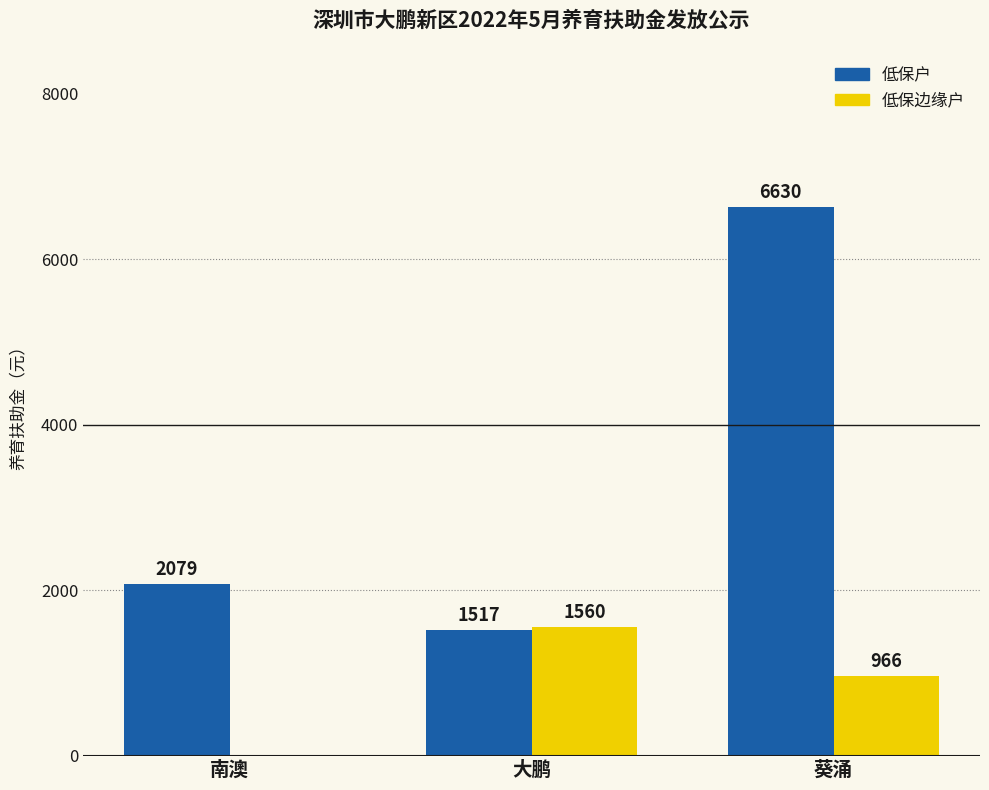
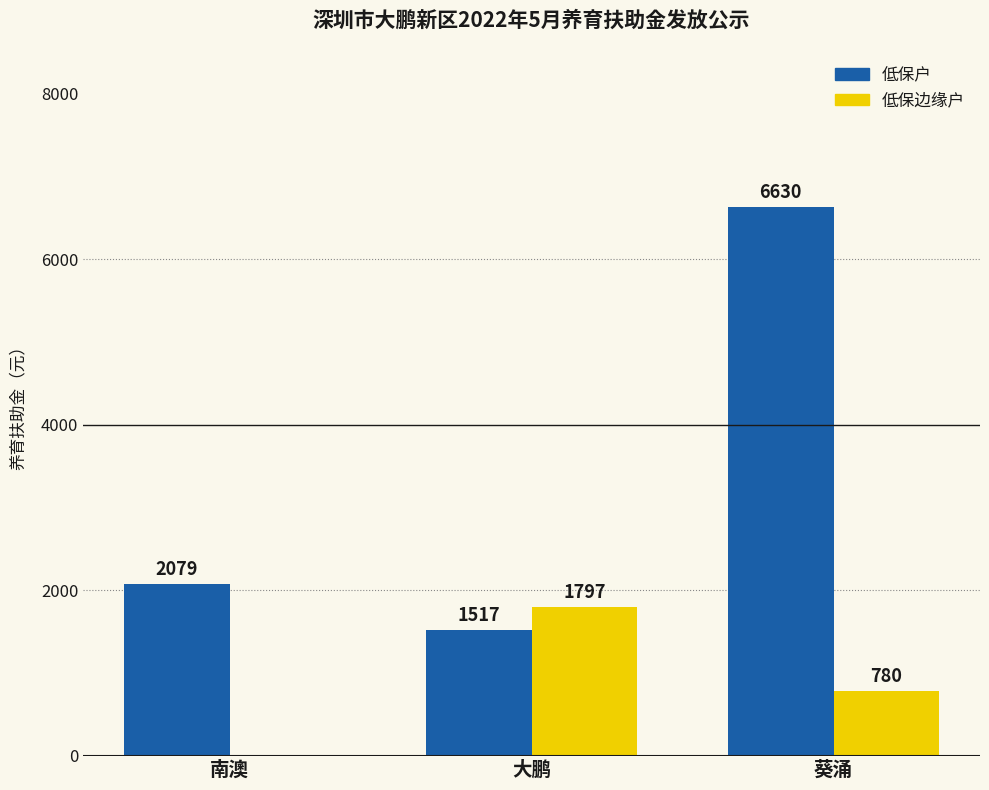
低保边缘户, 大鹏: 1560 -> 1797
低保边缘户, 葵涌: 966 -> 780
